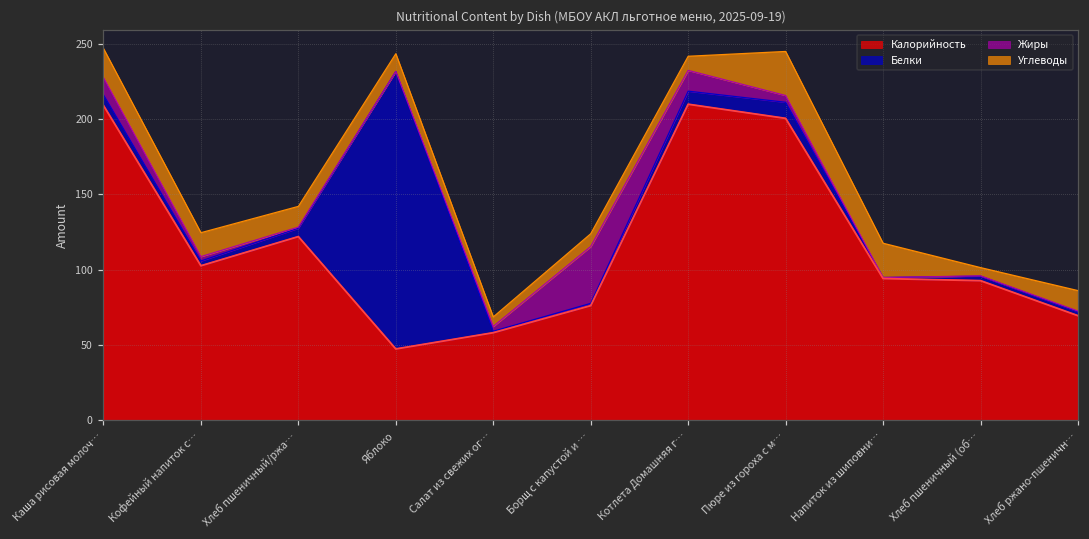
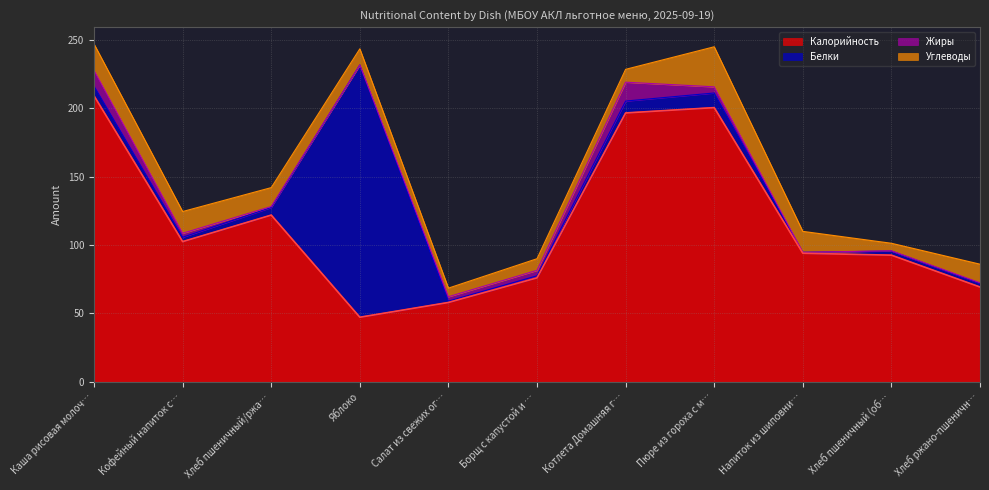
Жиры, Борщ с капустой и …: 38 -> 4
Калорийность, Котлета Домашняя г…: 210 -> 197
Углеводы, Напиток из шиповни…: 23 -> 15
